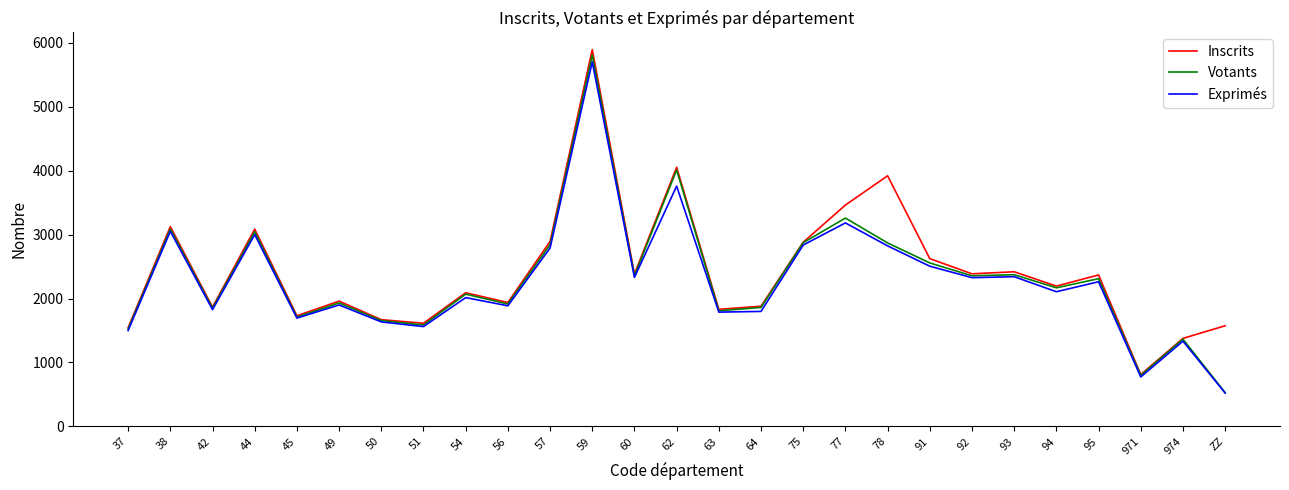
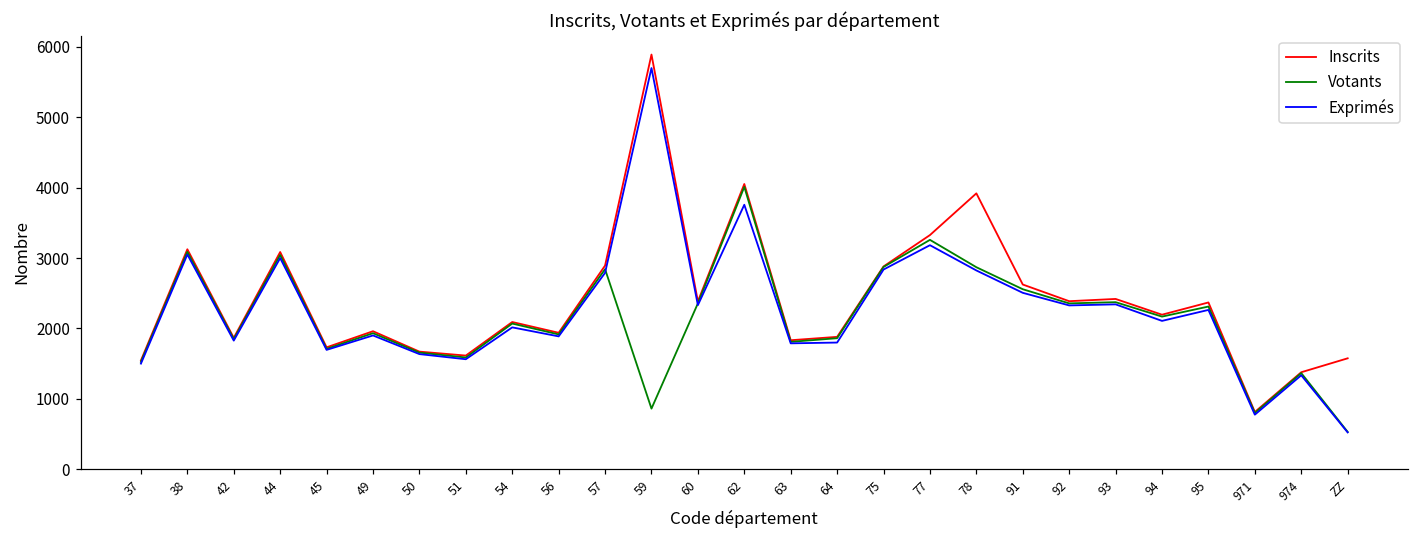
Votants, 59: 5800 -> 900
Inscrits, 77: 3500 -> 3300
